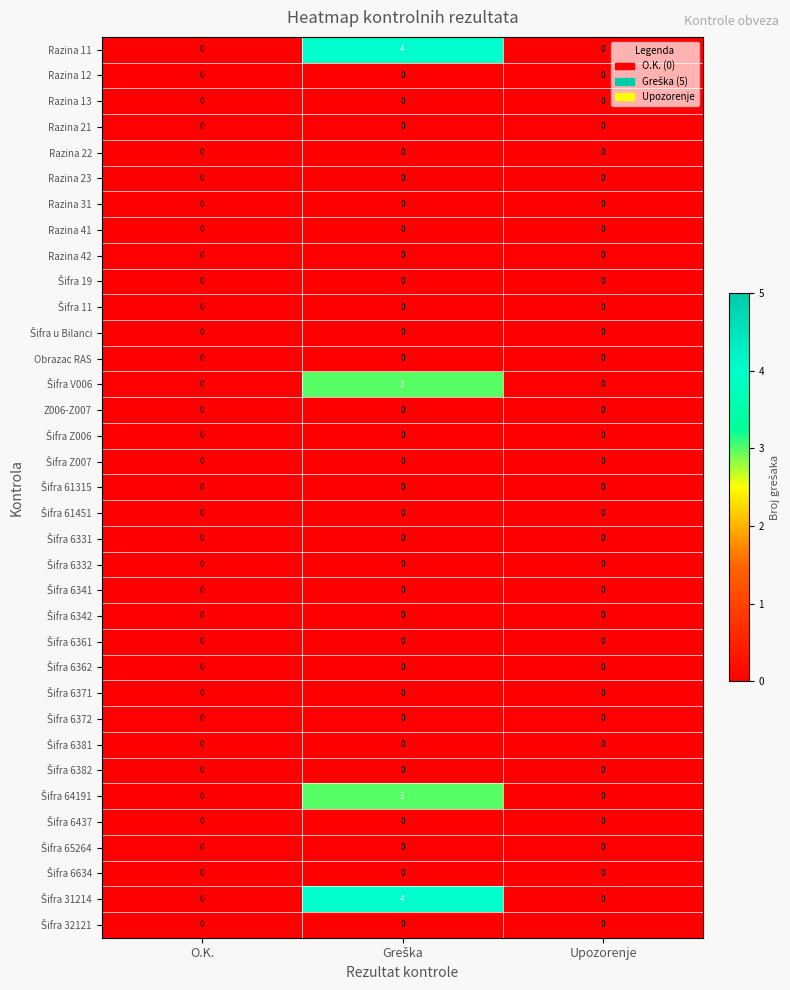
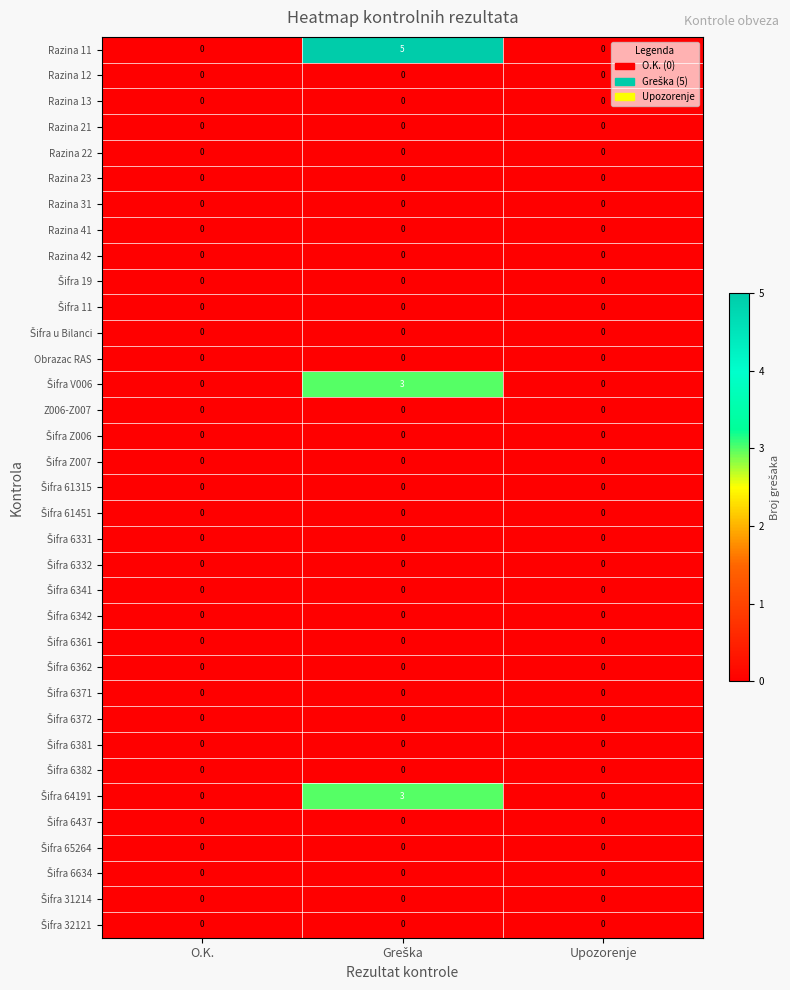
Razina 11, Greška: 4 -> 5
Šifra 31214, Greška: 4 -> 0
